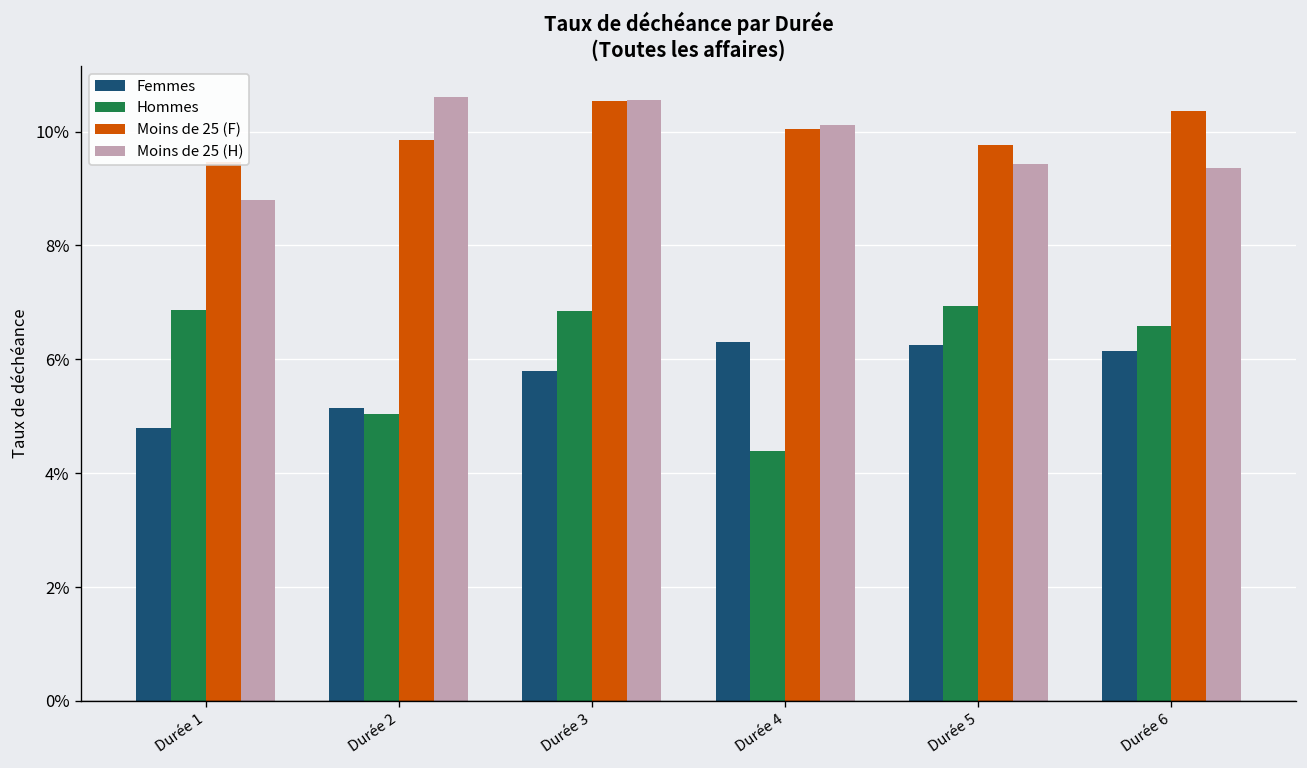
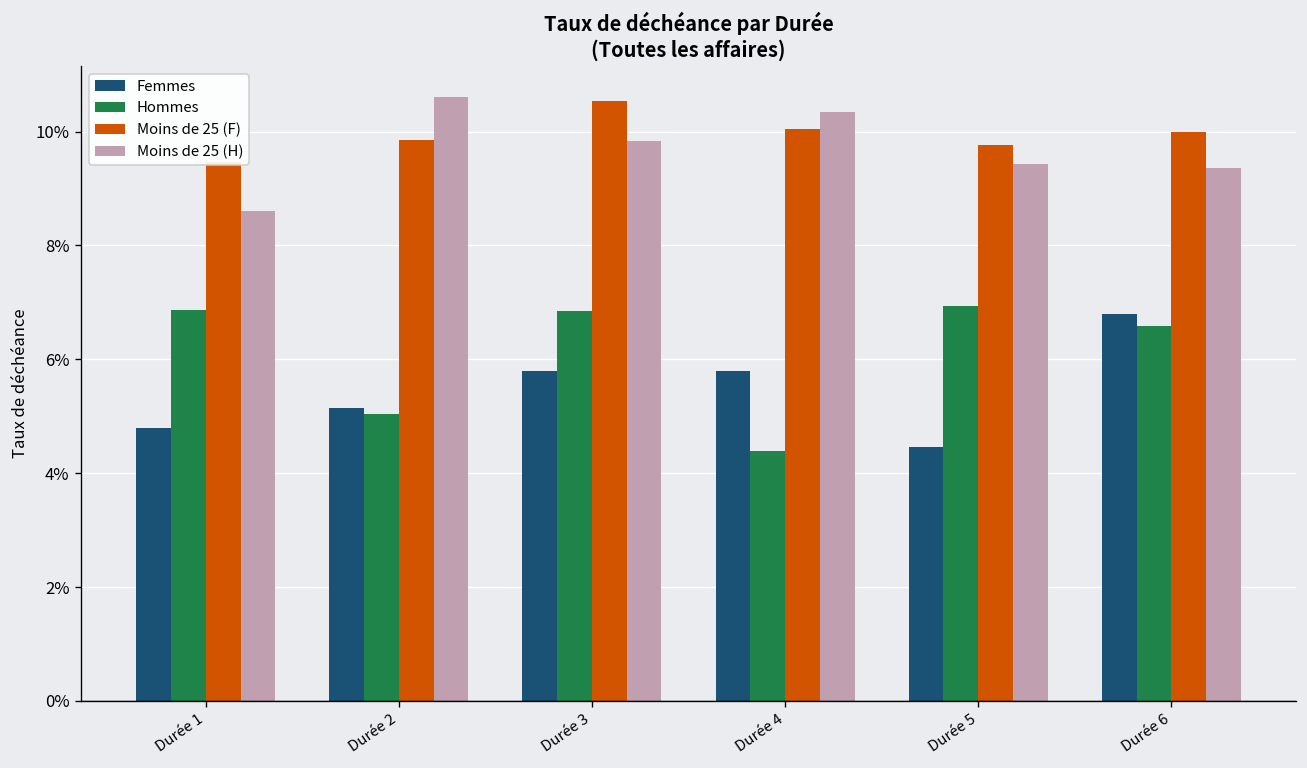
Moins de 25 (H), Durée 1: 8.8% -> 8.6%
Moins de 25 (H), Durée 3: 10.6% -> 9.8%
Femmes, Durée 4: 6.3% -> 5.8%
Moins de 25 (H), Durée 4: 10.1% -> 10.3%
Femmes, Durée 5: 6.3% -> 4.5%
Femmes, Durée 6: 6.1% -> 6.8%
Moins de 25 (F), Durée 6: 10.4% -> 10.0%
